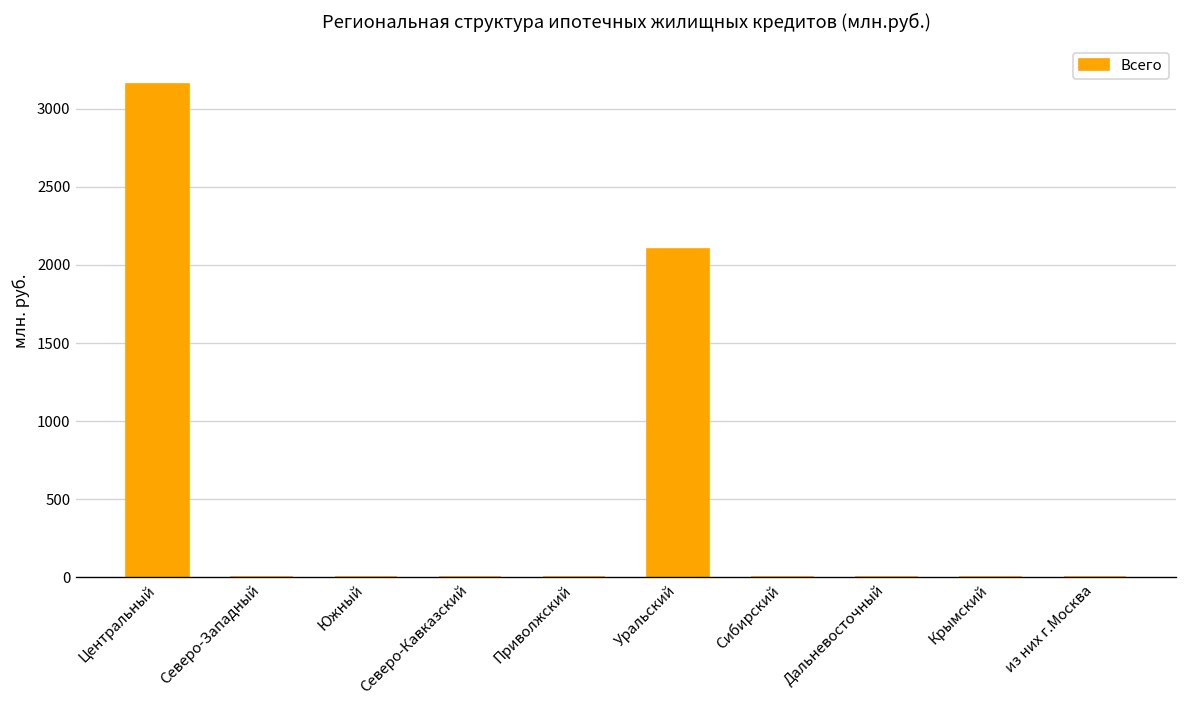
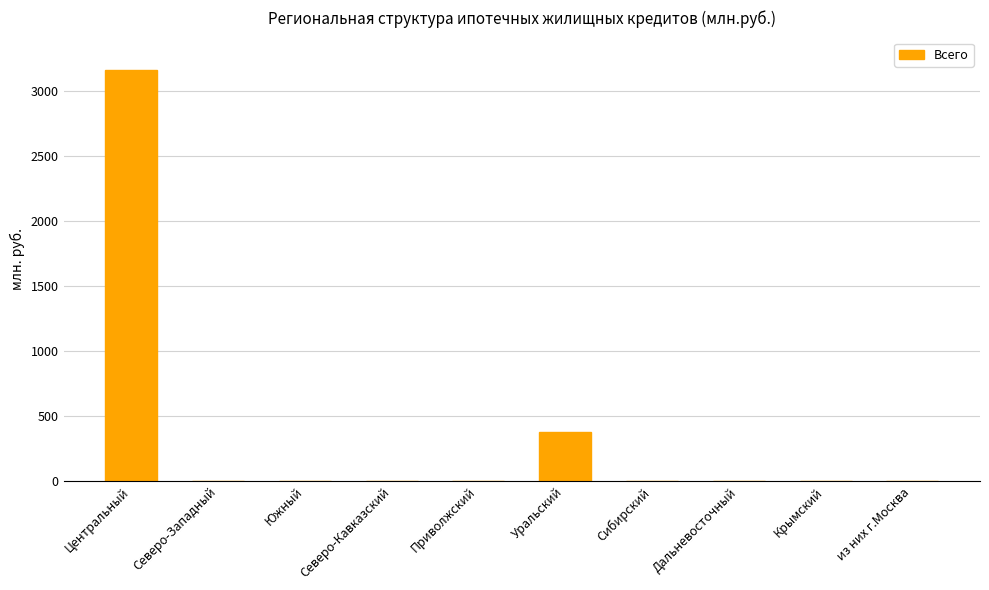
Уральский: 2100 -> 370
